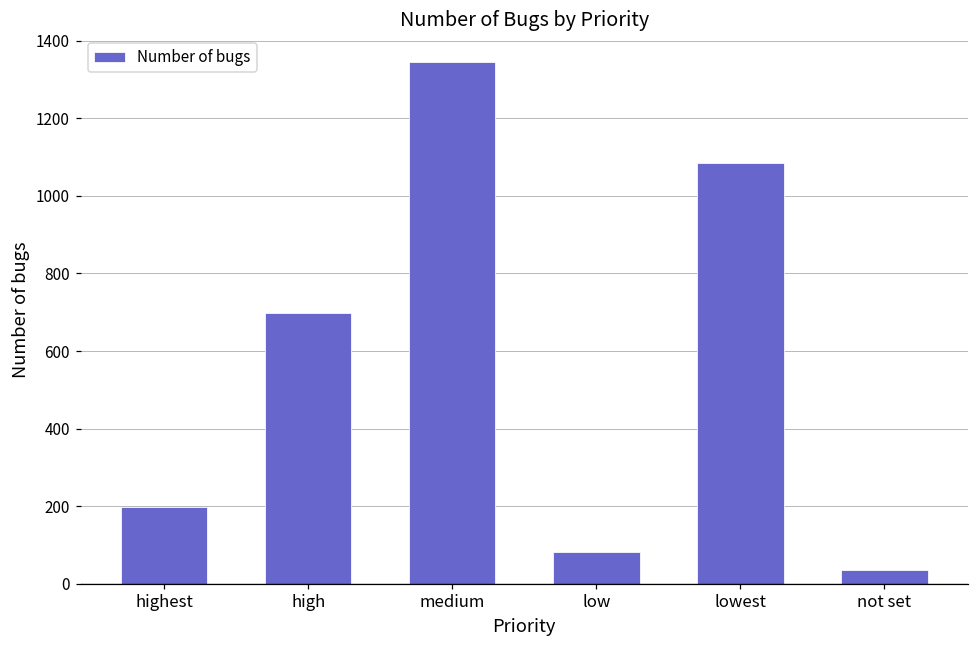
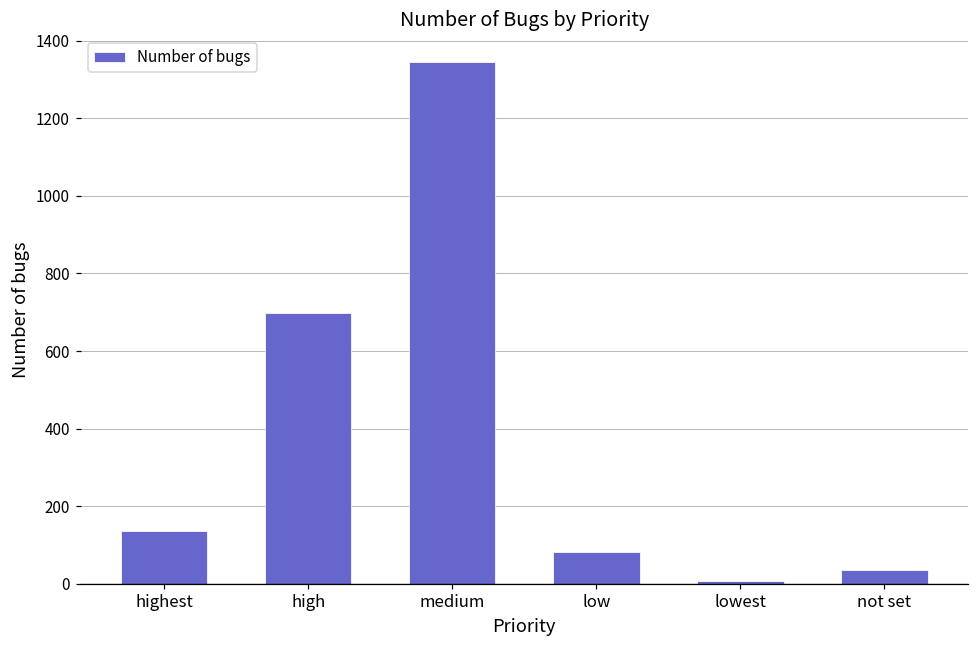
highest: 200 -> 140
lowest: 1090 -> 10
